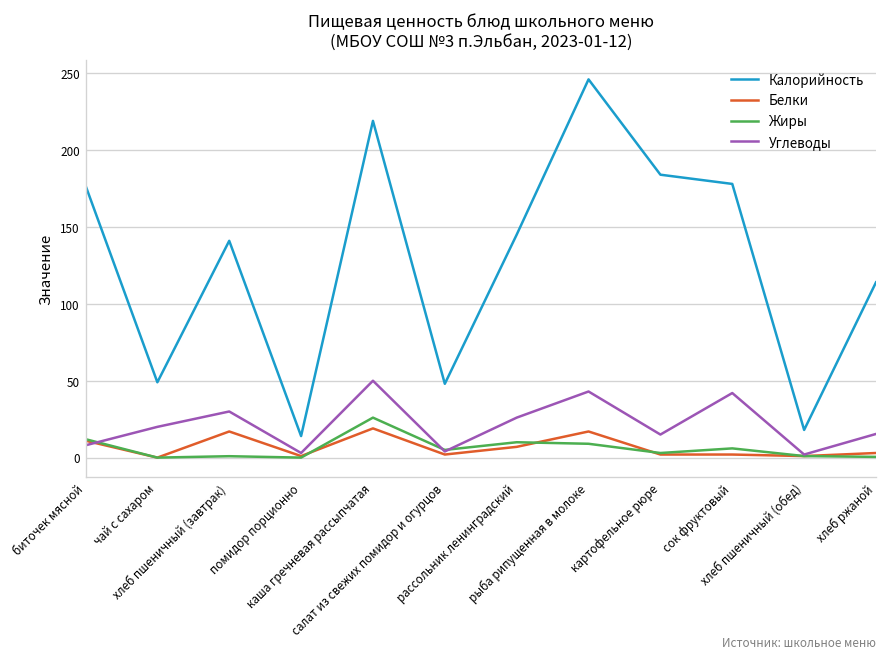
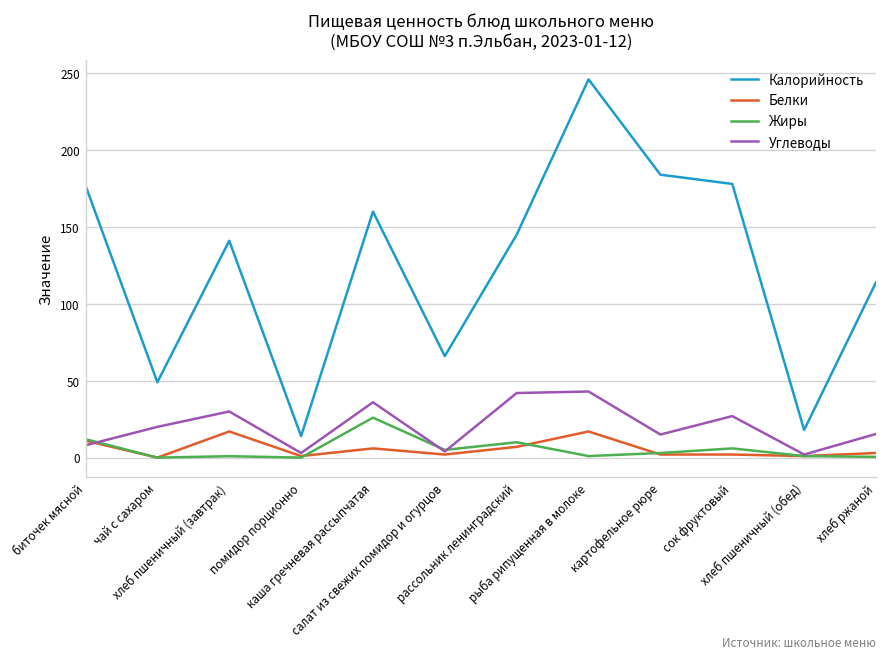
Калорийность, каша гречневая рассыпчатая: 219 -> 160
Белки, каша гречневая рассыпчатая: 19 -> 6
Углеводы, каша гречневая рассыпчатая: 50 -> 36
Калорийность, салат из свежих помидор и огурцов: 48 -> 66
Углеводы, рассольник ленинградский: 26 -> 42
Жиры, рыба рипущенная в молоке: 9 -> 1
Углеводы, сок фруктовый: 42 -> 27
